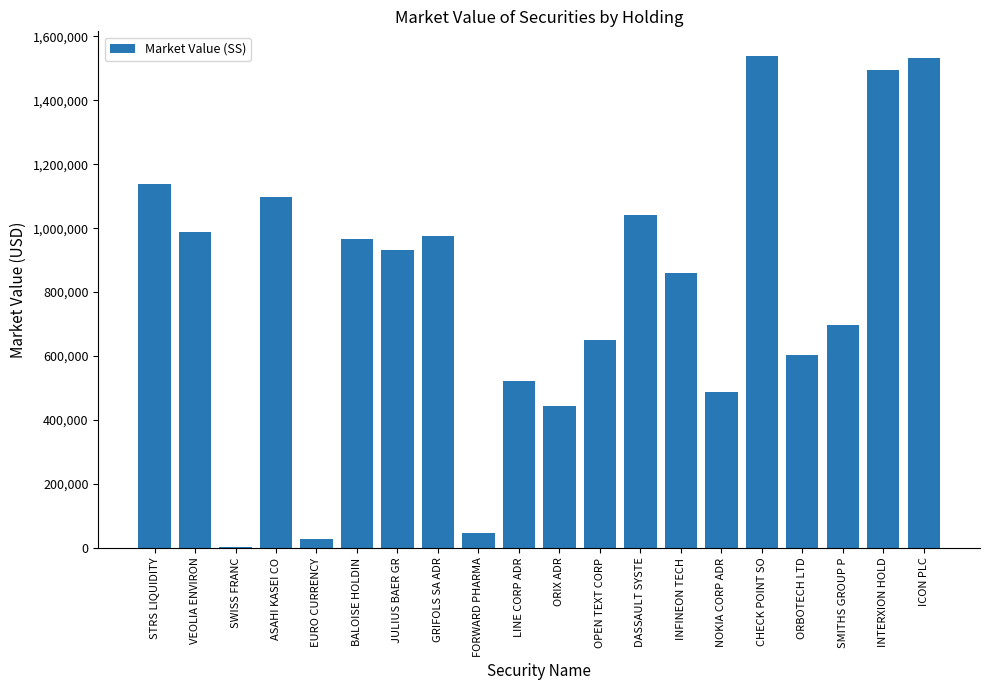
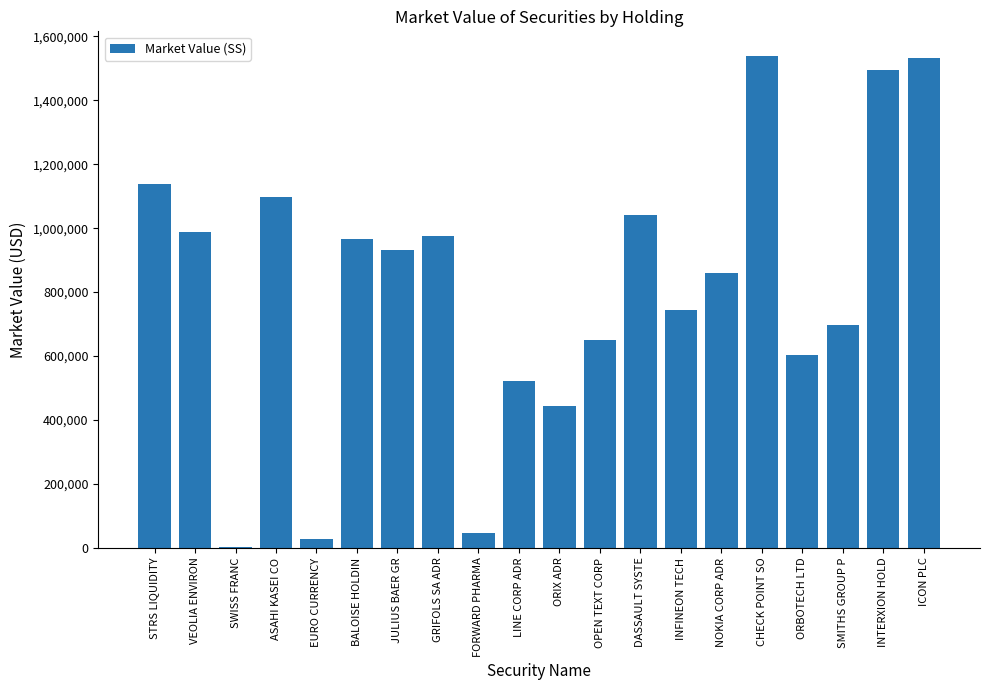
INFINEON TECH: 860,000 -> 740,000
NOKIA CORP ADR: 490,000 -> 860,000
